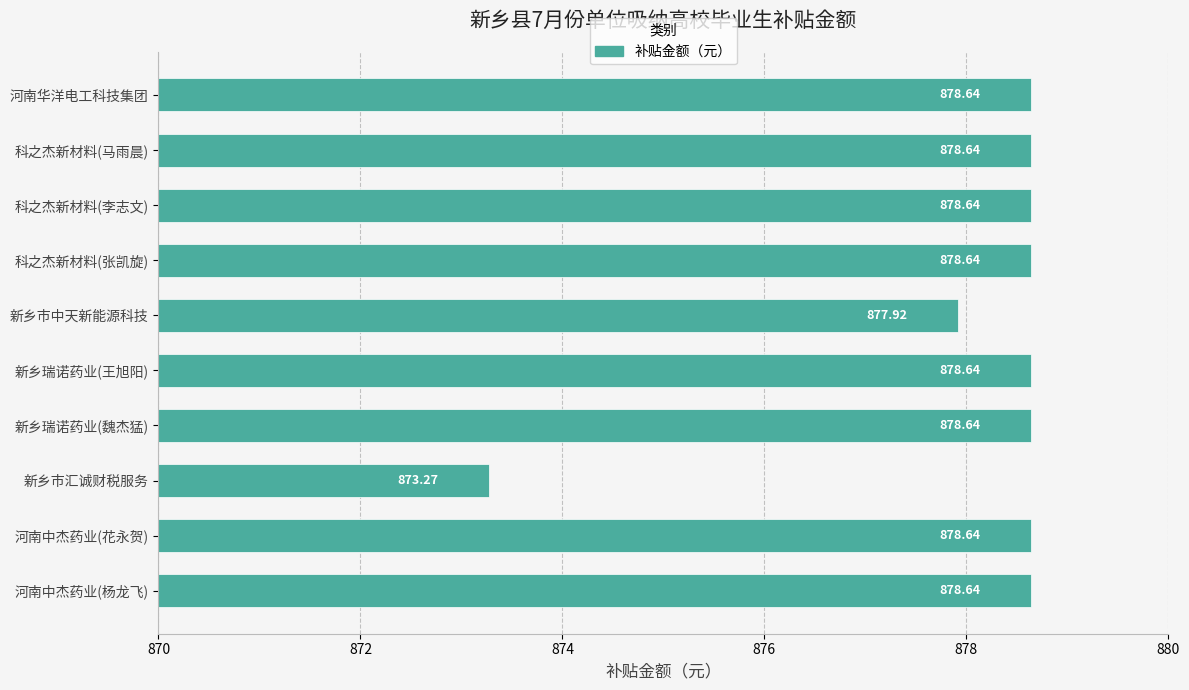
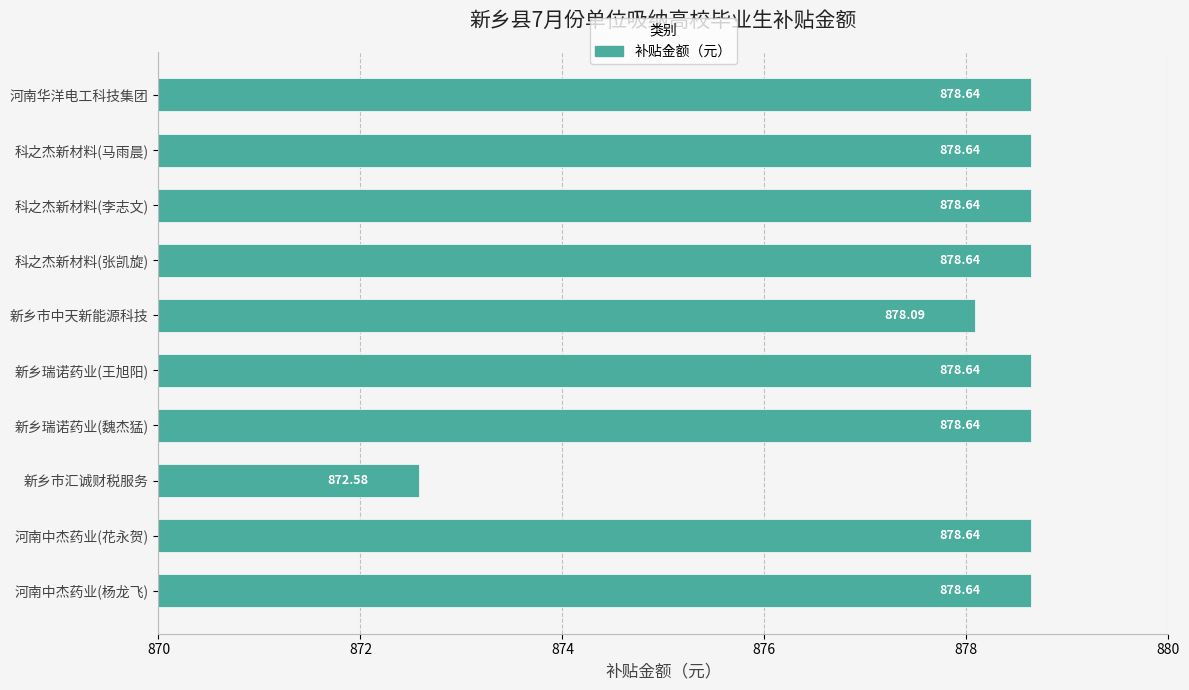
新乡市中天新能源科技: 877.92 -> 878.09
新乡市汇诚财税服务: 873.27 -> 872.58
